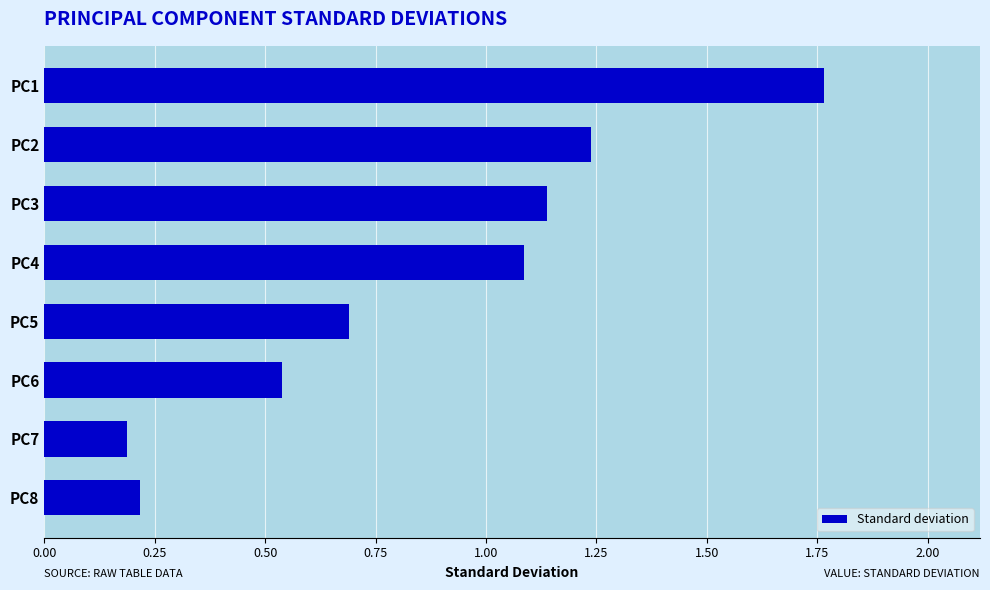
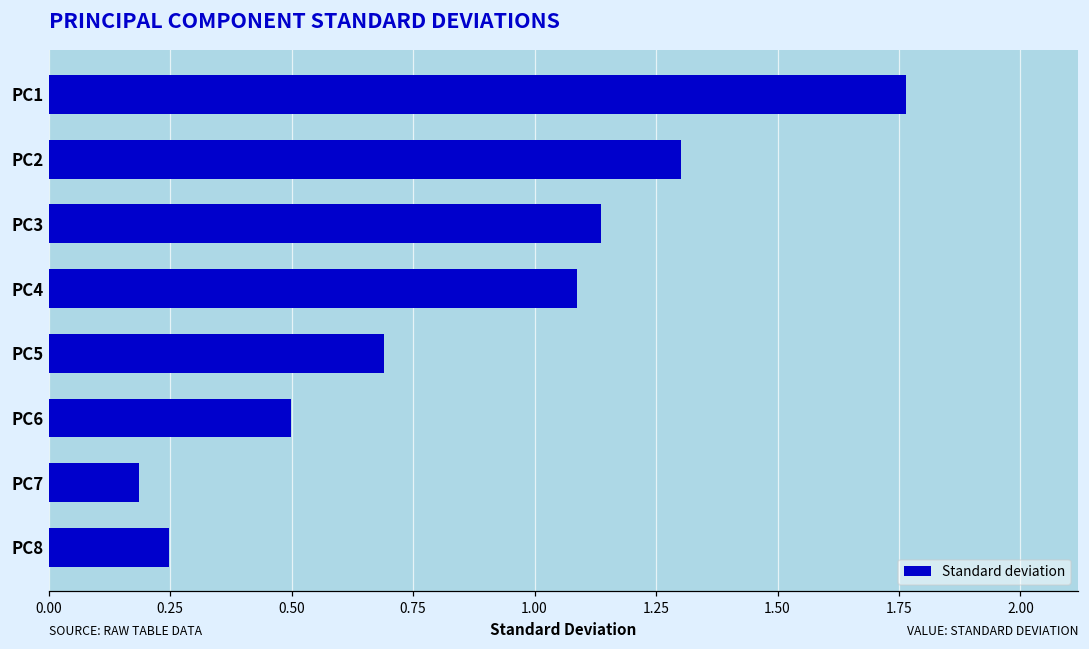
PC2: 1.24 -> 1.30
PC6: 0.54 -> 0.50
PC8: 0.22 -> 0.25
